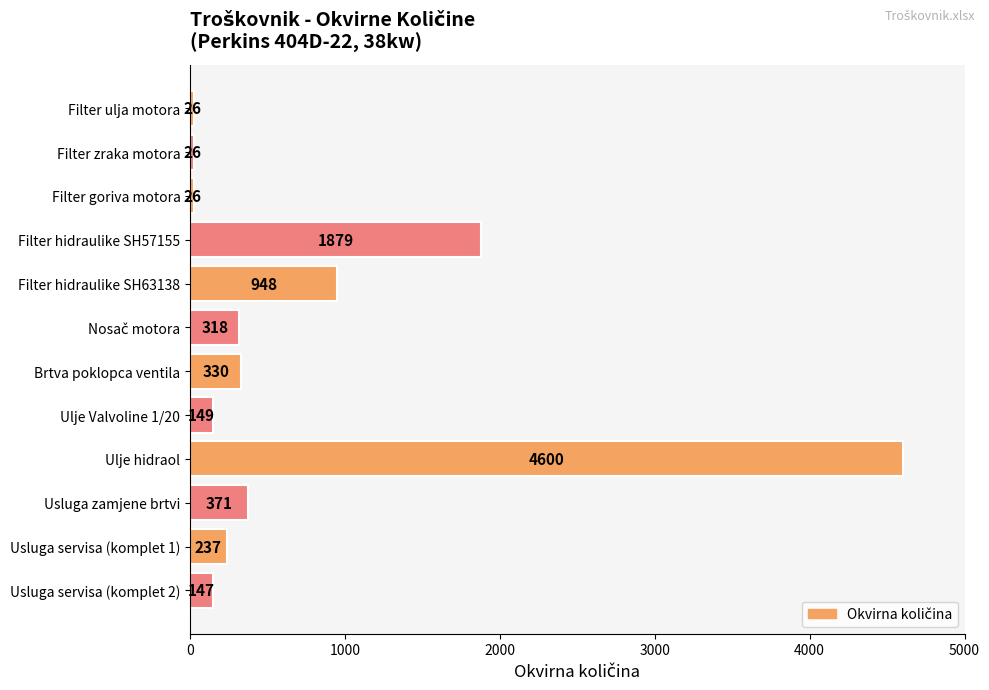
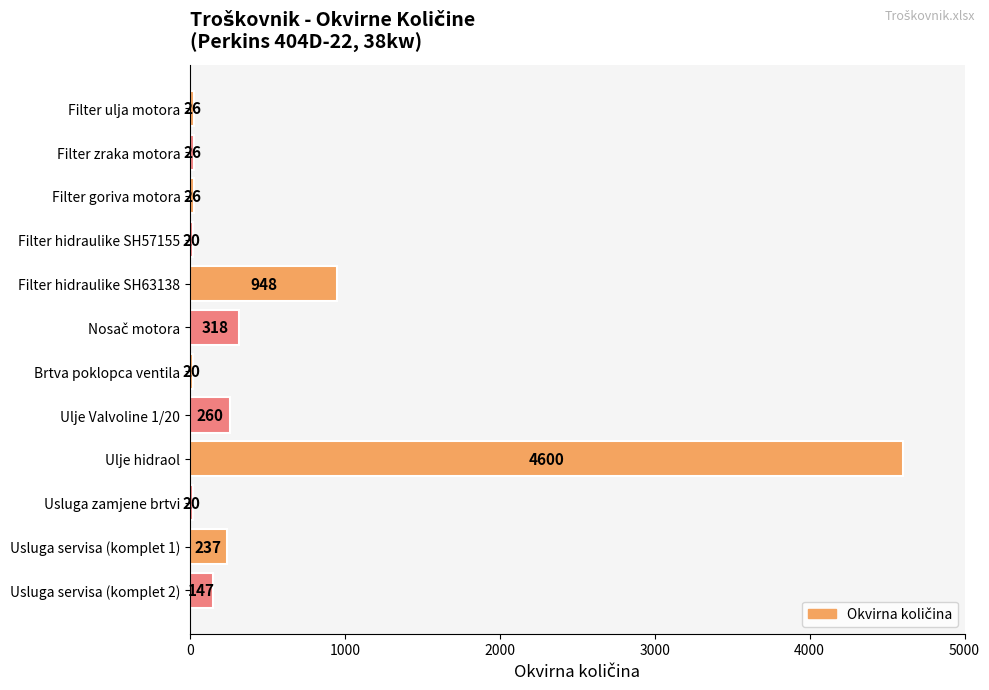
Filter hidraulike SH57155: 1879 -> 20
Brtva poklopca ventila: 330 -> 20
Ulje Valvoline 1/20: 149 -> 260
Usluga zamjene brtvi: 371 -> 20
